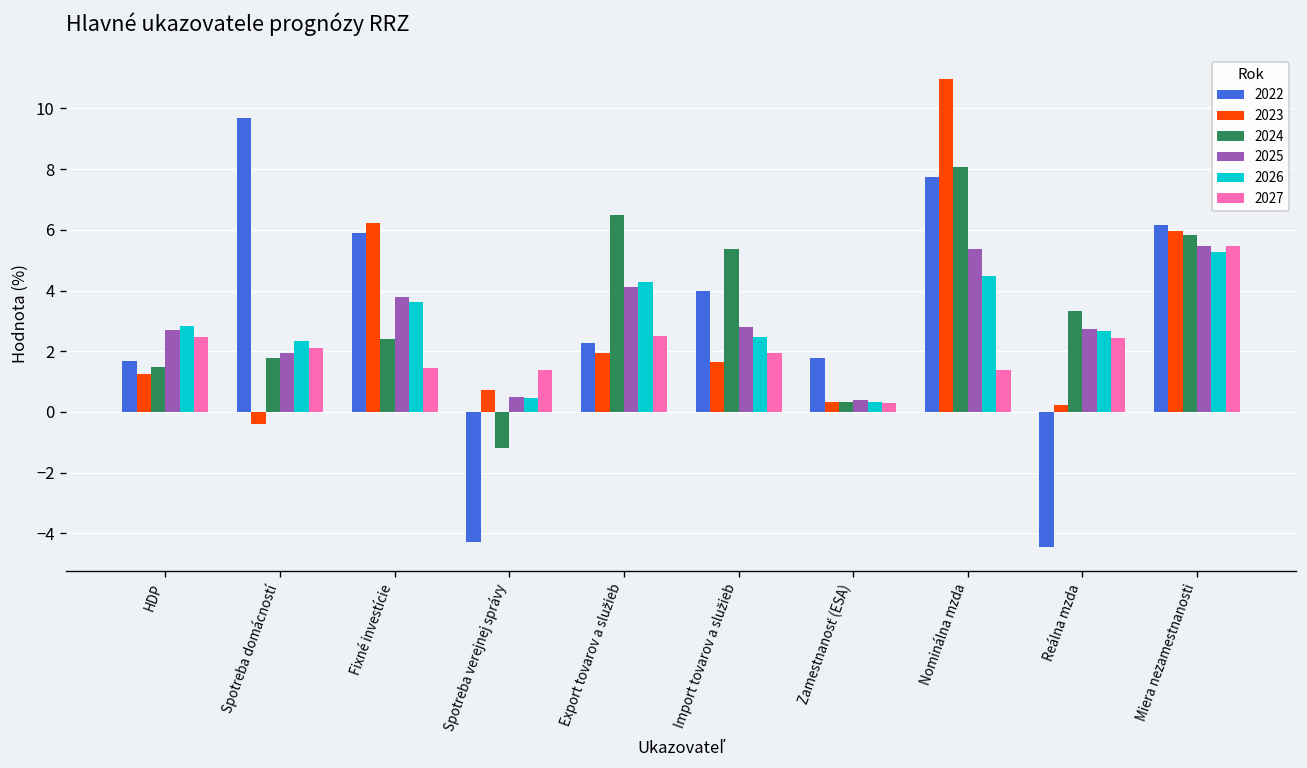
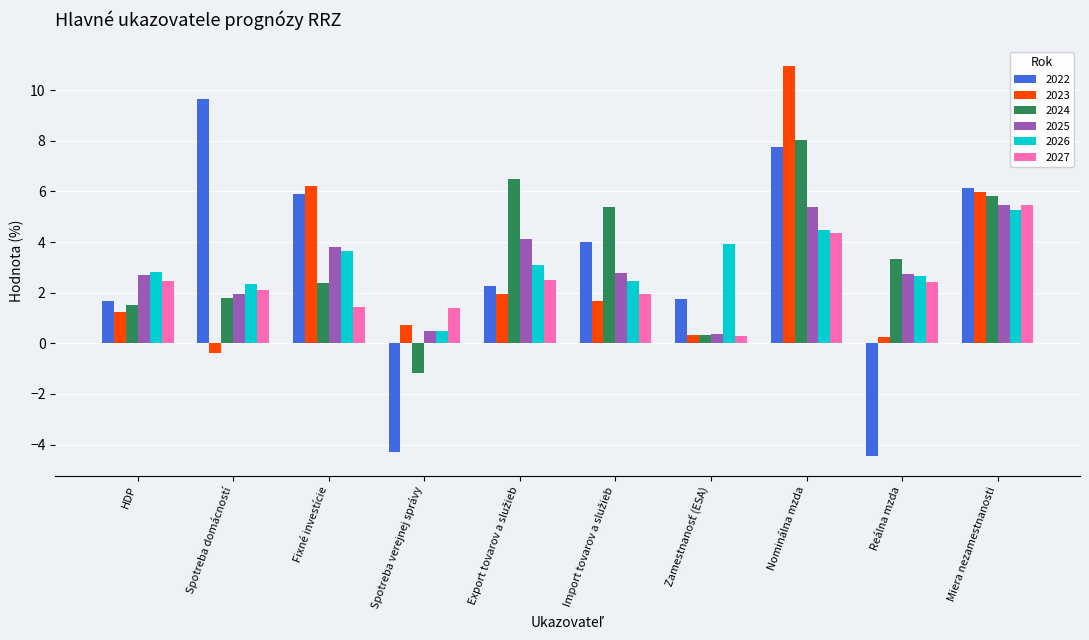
2026, Export tovarov a služieb: 4.3 -> 3.1
2026, Zamestnanosť (ESA): 0.3 -> 3.9
2027, Nominálna mzda: 1.4 -> 4.3
